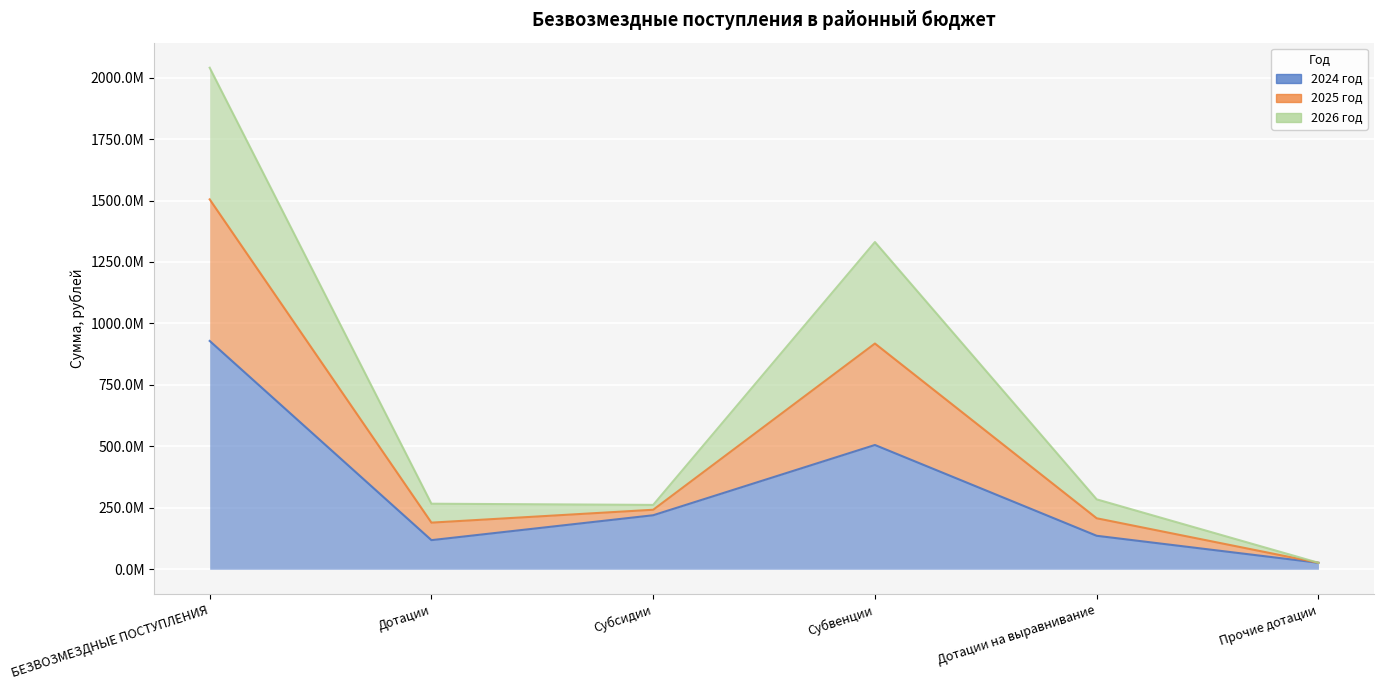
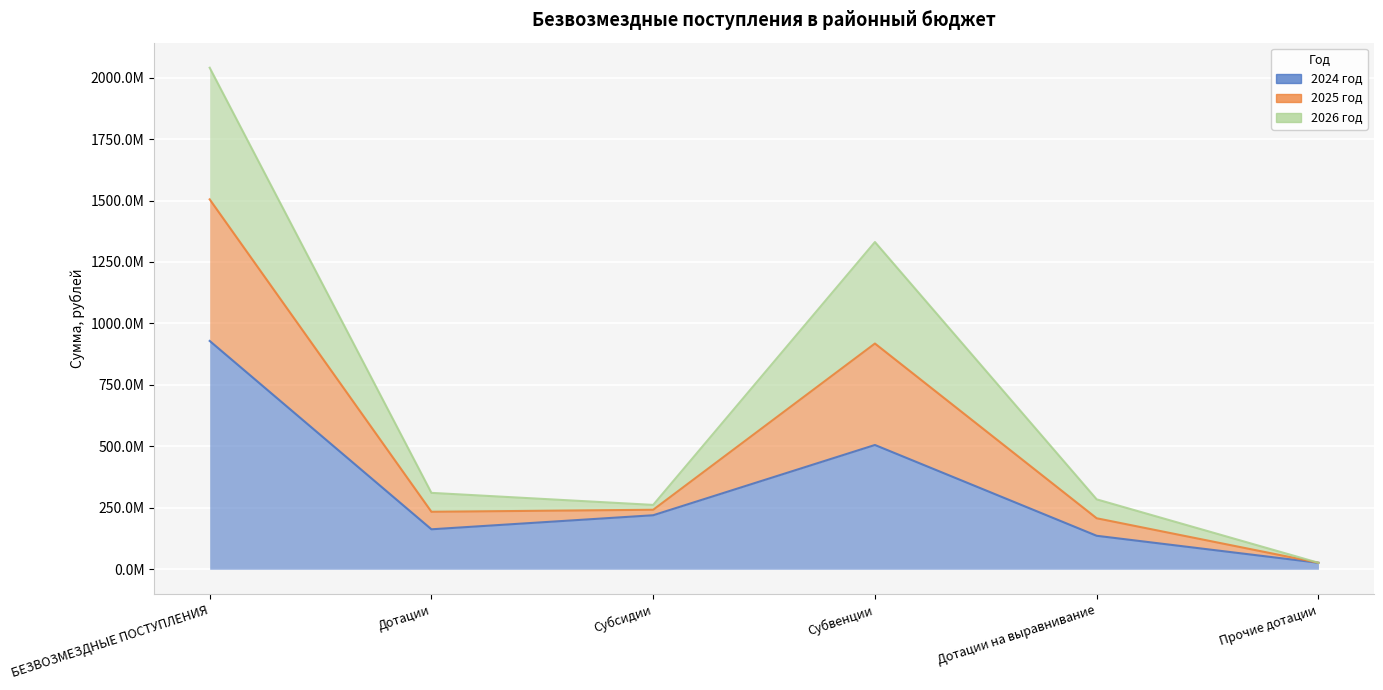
2024 год, Дотации: 120000000 -> 160000000
